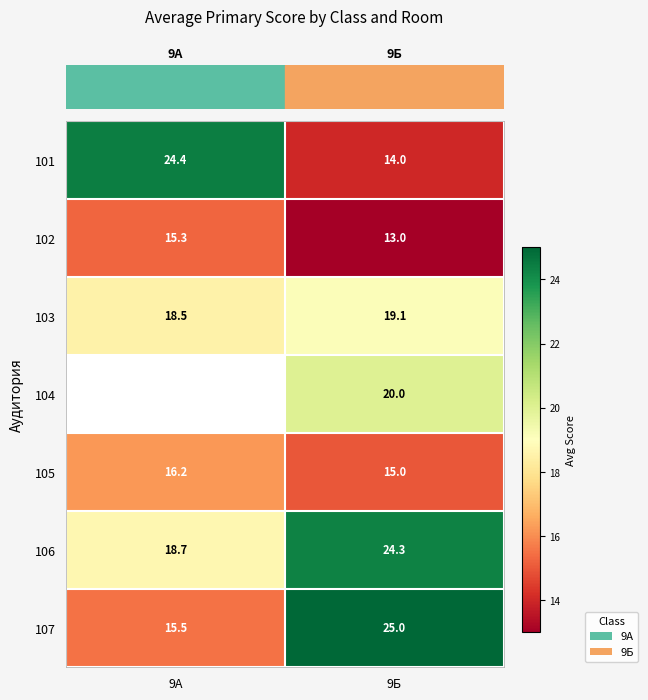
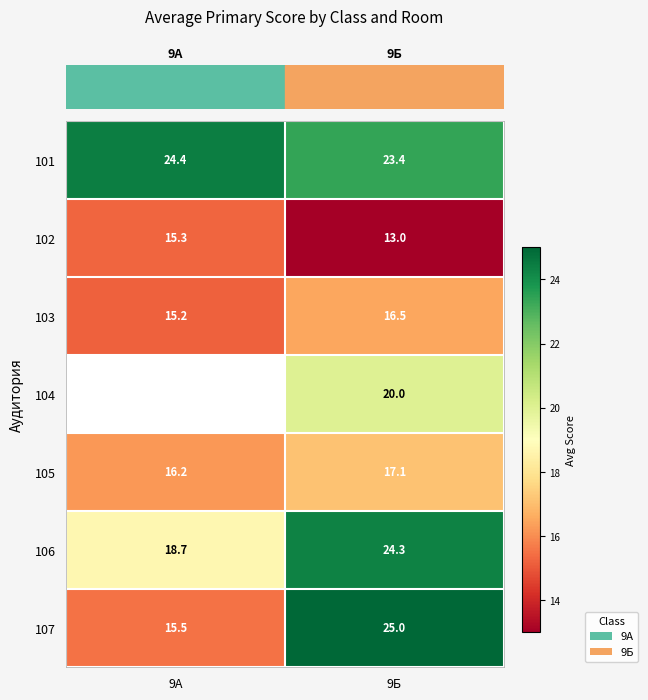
101, 9Б: 14.0 -> 23.4
103, 9А: 18.5 -> 15.2
103, 9Б: 19.1 -> 16.5
105, 9Б: 15.0 -> 17.1
